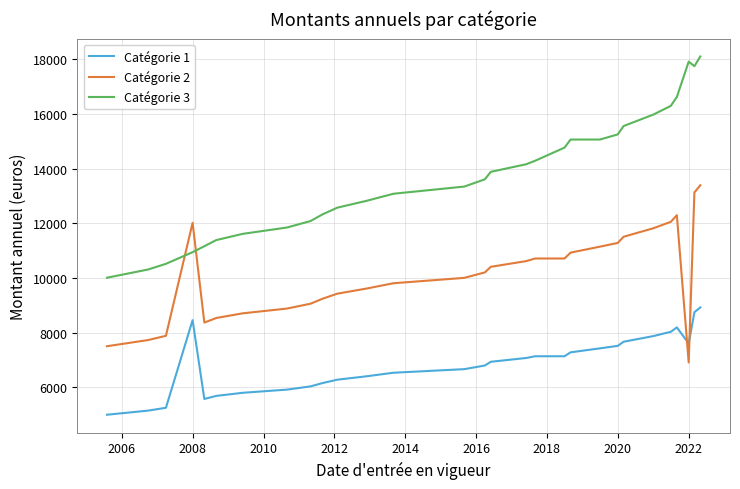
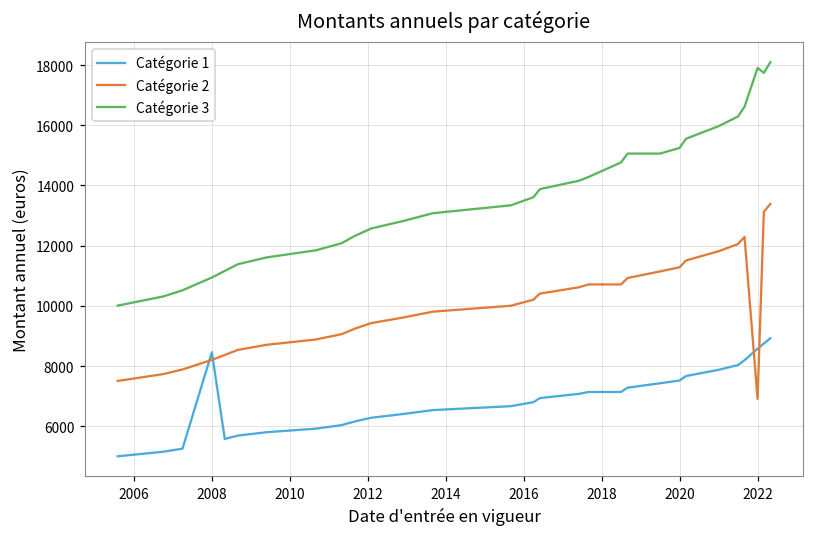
Catégorie 2, 2008: 12000 -> 8200
Catégorie 1, 2022: 7600 -> 8600
